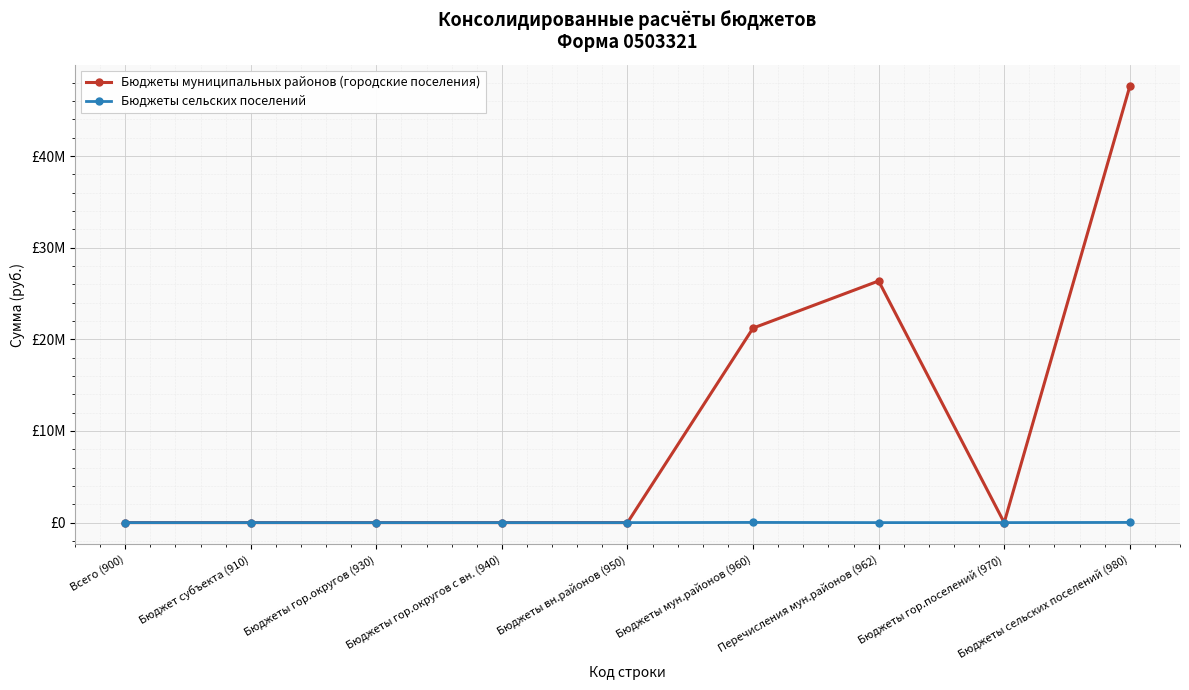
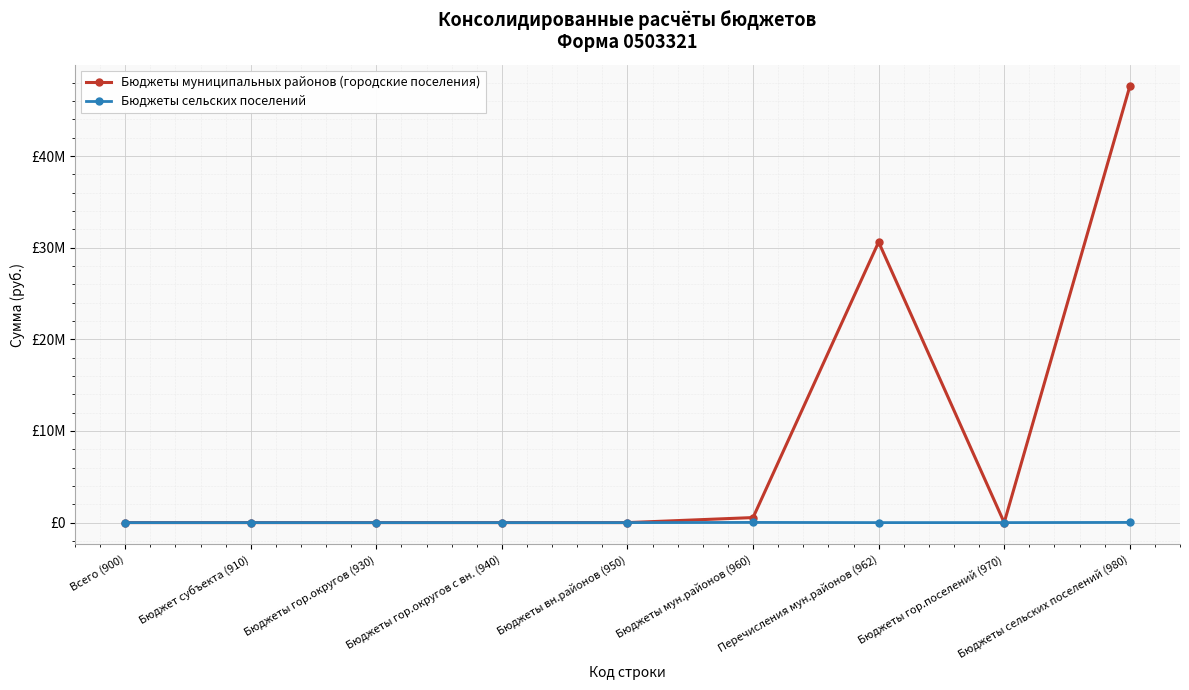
Бюджеты муниципальных районов (городские поселения), Бюджеты мун.районов (960): £21000000 -> £1000000
Бюджеты муниципальных районов (городские поселения), Перечисления мун.районов (962): £26000000 -> £31000000
